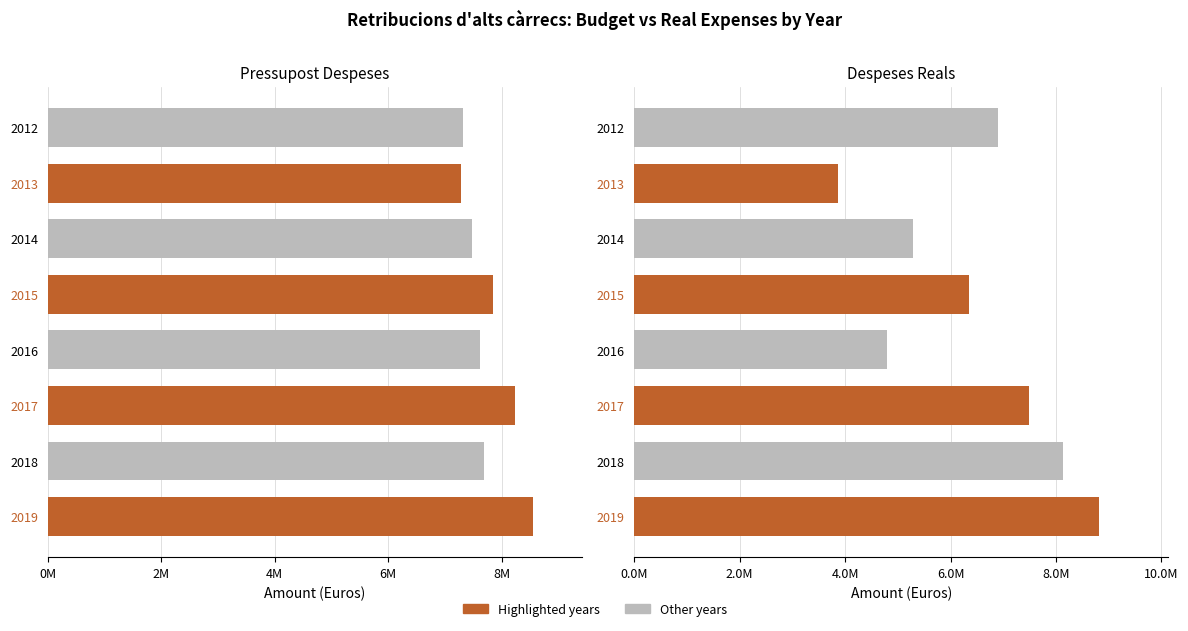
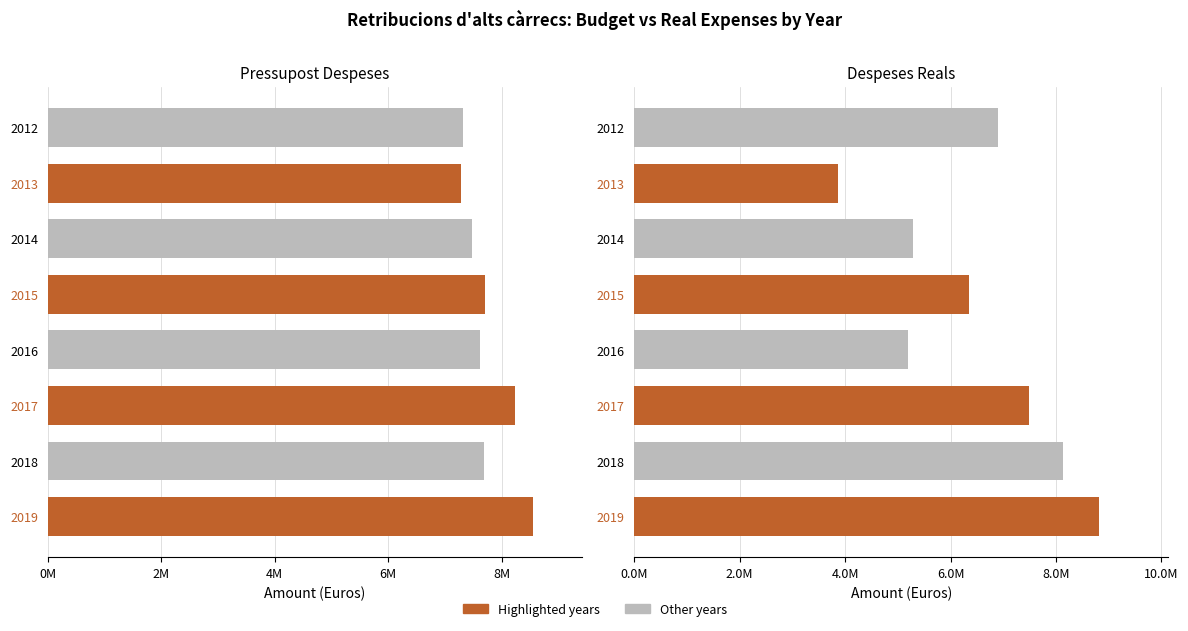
Pressupost Despeses, 2015: 7900000 -> 7700000
Despeses Reals, 2016: 4800000 -> 5200000
